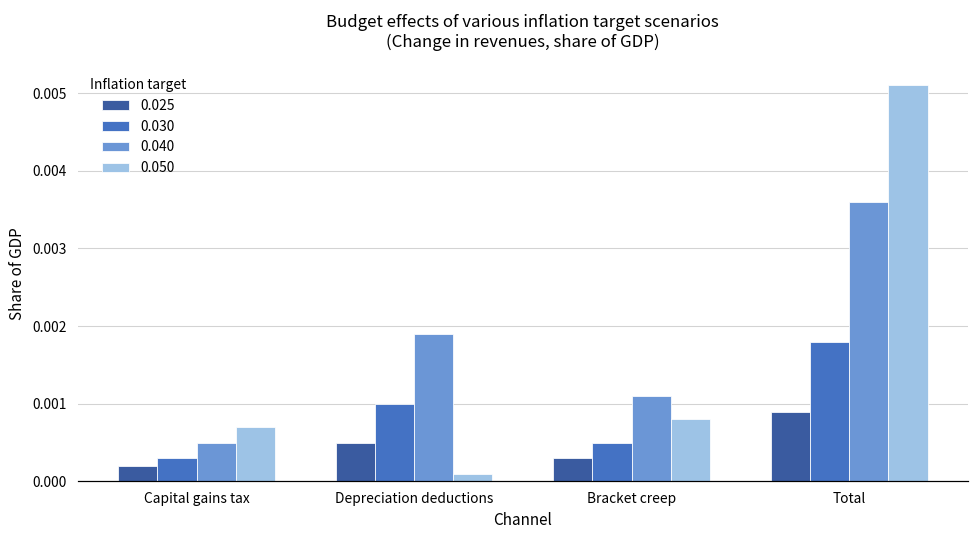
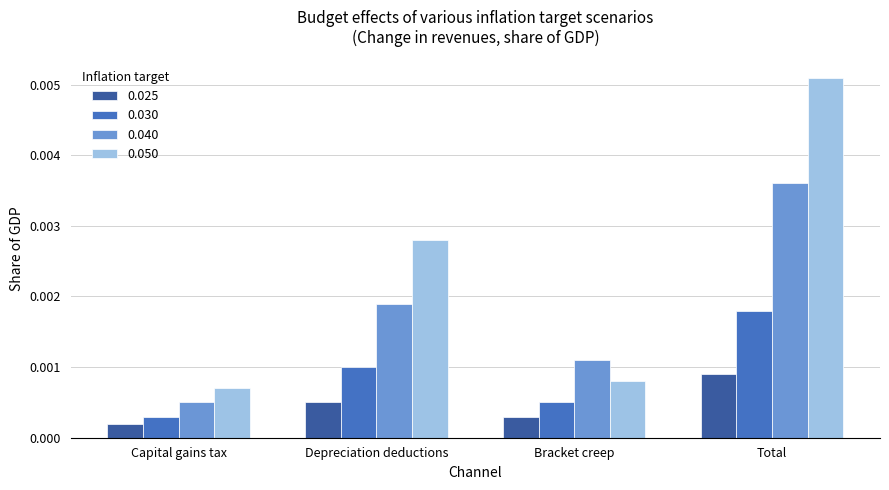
0.050, Depreciation deductions: 0.0001 -> 0.0028
